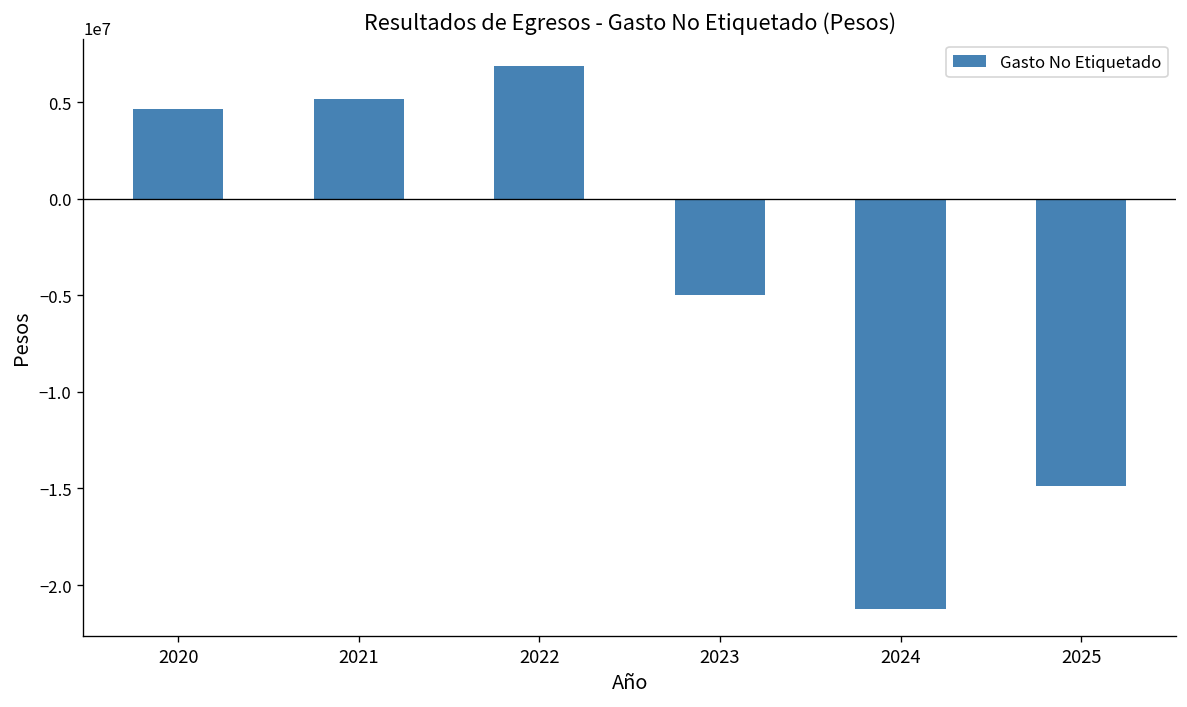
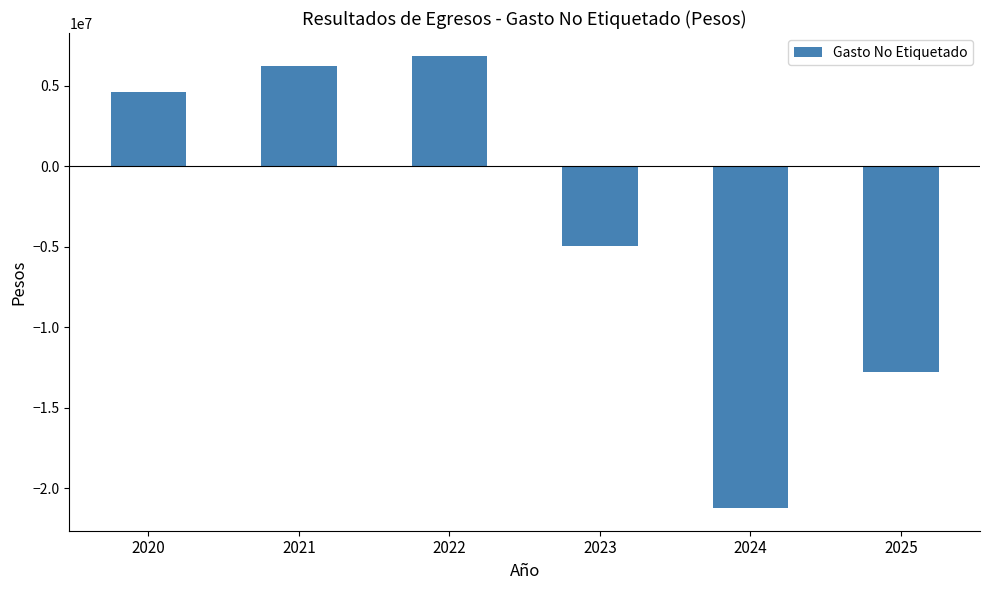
2021: 5200000 -> 6200000
2025: -14900000 -> -12700000
